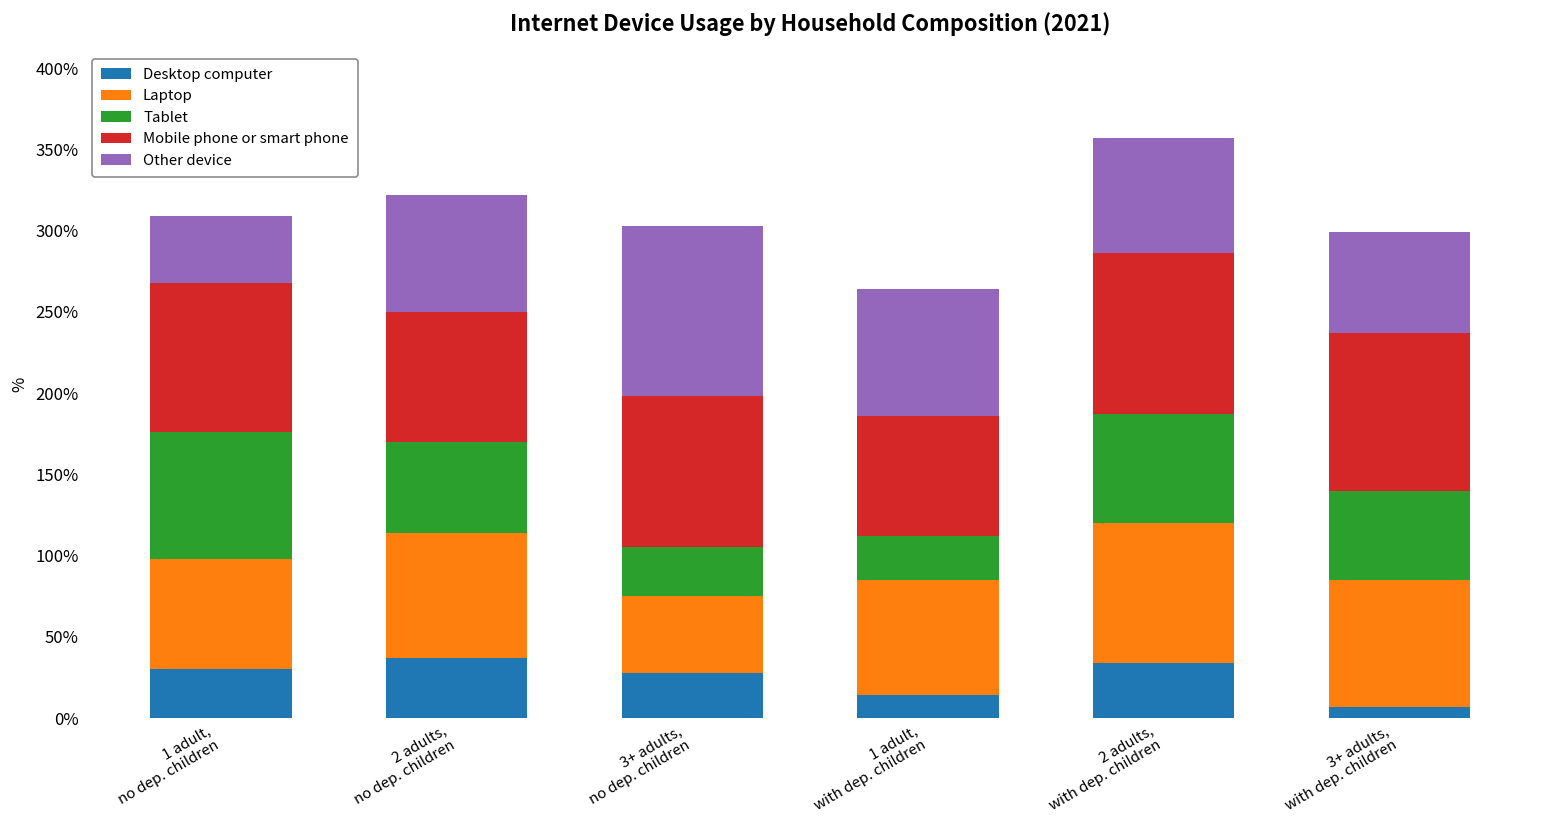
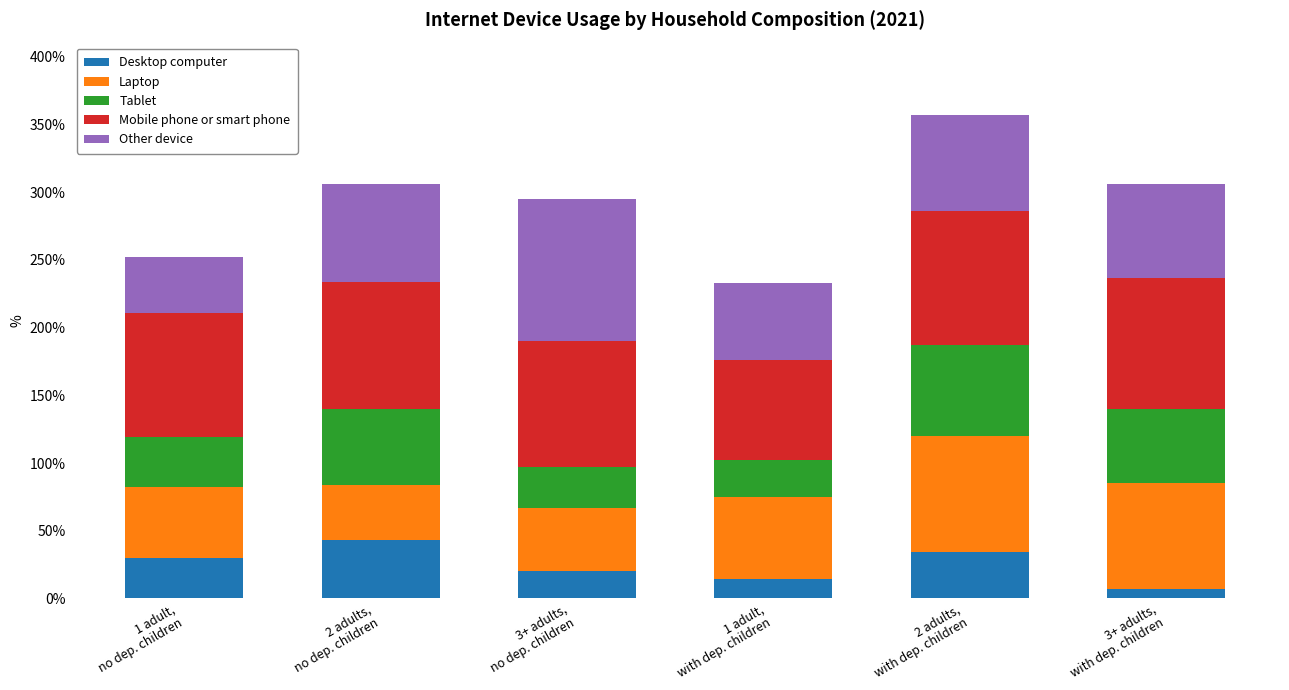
Laptop, 1 adult, no dep. children: 68% -> 52%
Tablet, 1 adult, no dep. children: 78% -> 37%
Desktop computer, 2 adults, no dep. children: 37% -> 43%
Laptop, 2 adults, no dep. children: 77% -> 41%
Mobile phone or smart phone, 2 adults, no dep. children: 80% -> 94%
Desktop computer, 3+ adults, no dep. children: 28% -> 20%
Laptop, 1 adult, with dep. children: 71% -> 61%
Other device, 1 adult, with dep. children: 78% -> 57%
Other device, 3+ adults, with dep. children: 62% -> 69%
